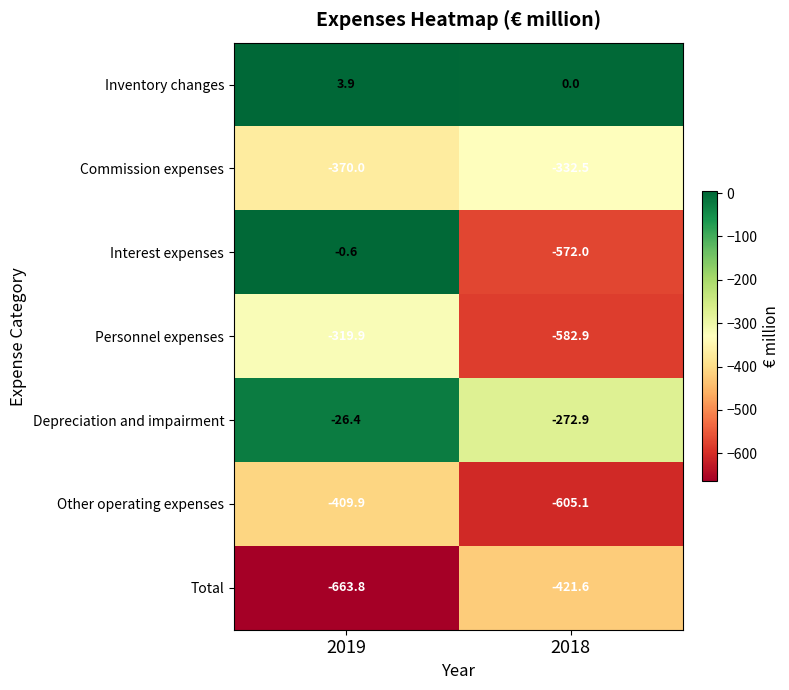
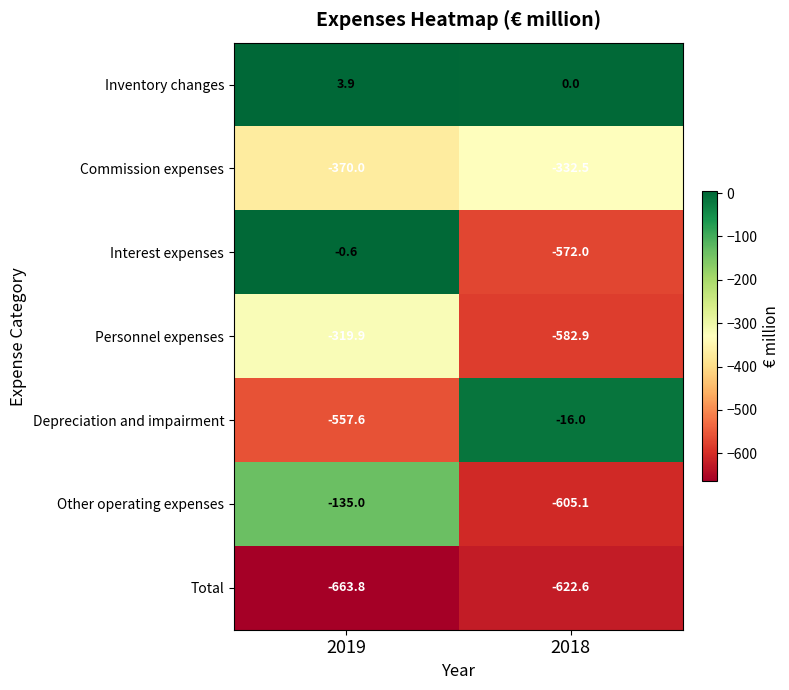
Depreciation and impairment, 2019: -26.4 -> -557.6
Depreciation and impairment, 2018: -272.9 -> -16.0
Other operating expenses, 2019: -409.9 -> -135.0
Total, 2018: -421.6 -> -622.6
